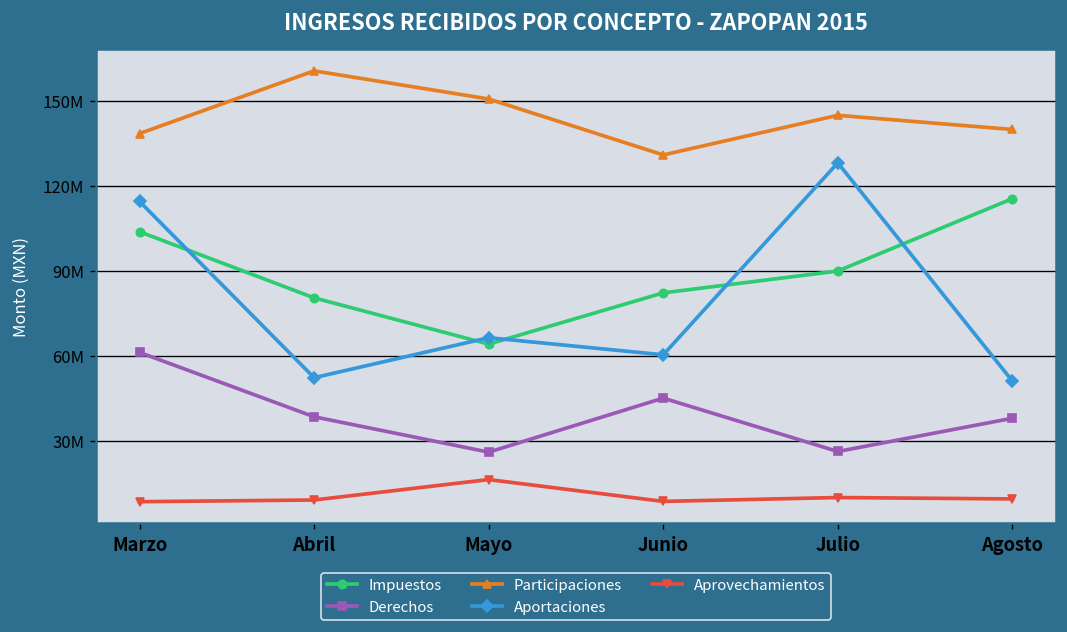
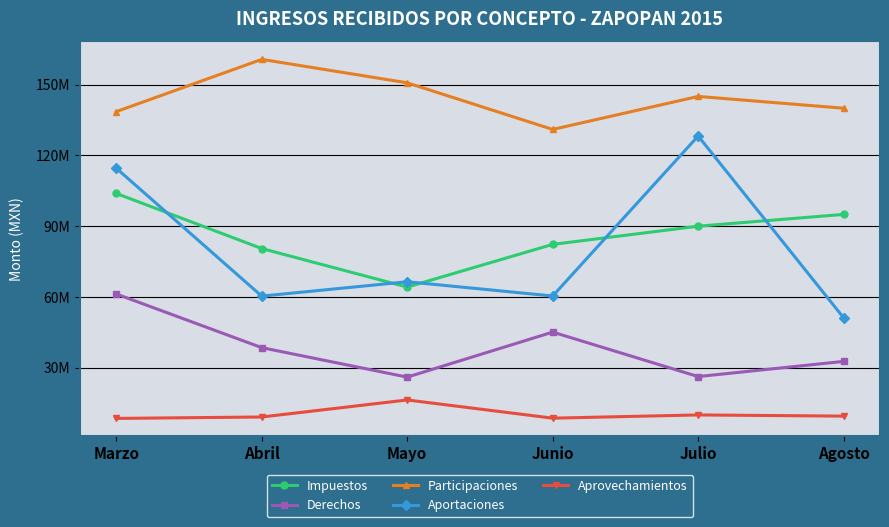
Aportaciones, Abril: 52000000 -> 60000000
Impuestos, Agosto: 116000000 -> 95000000
Derechos, Agosto: 38000000 -> 33000000
